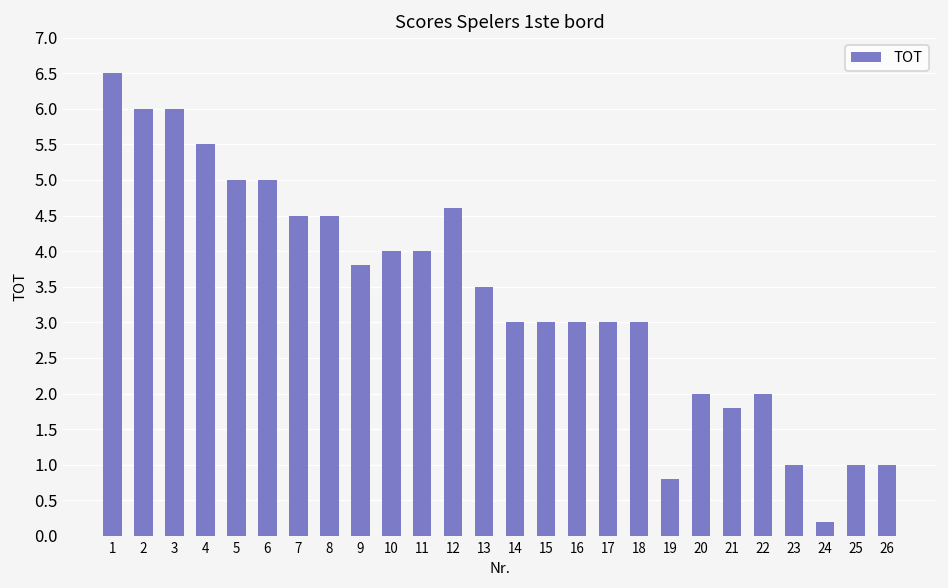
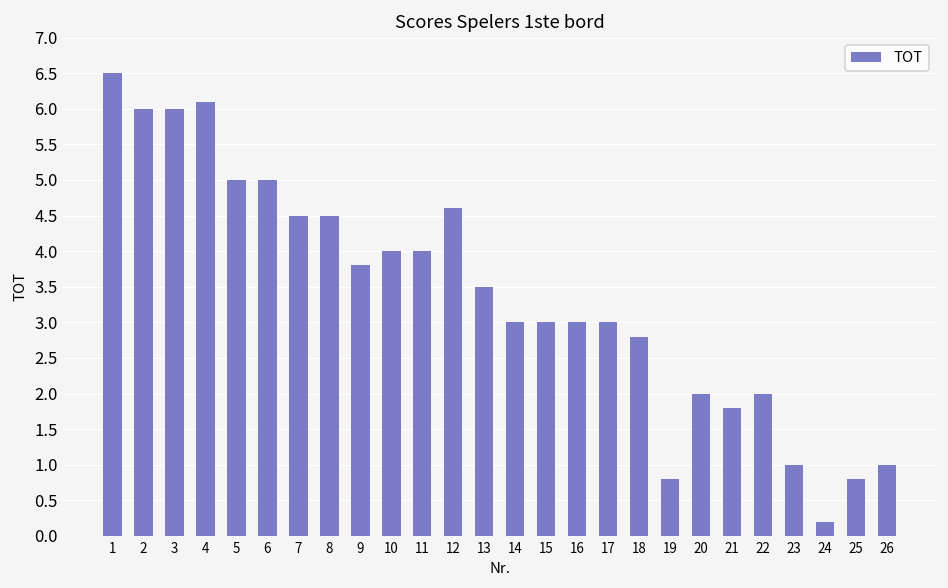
4: 5.5 -> 6.1
18: 3.0 -> 2.8
25: 1.0 -> 0.8
